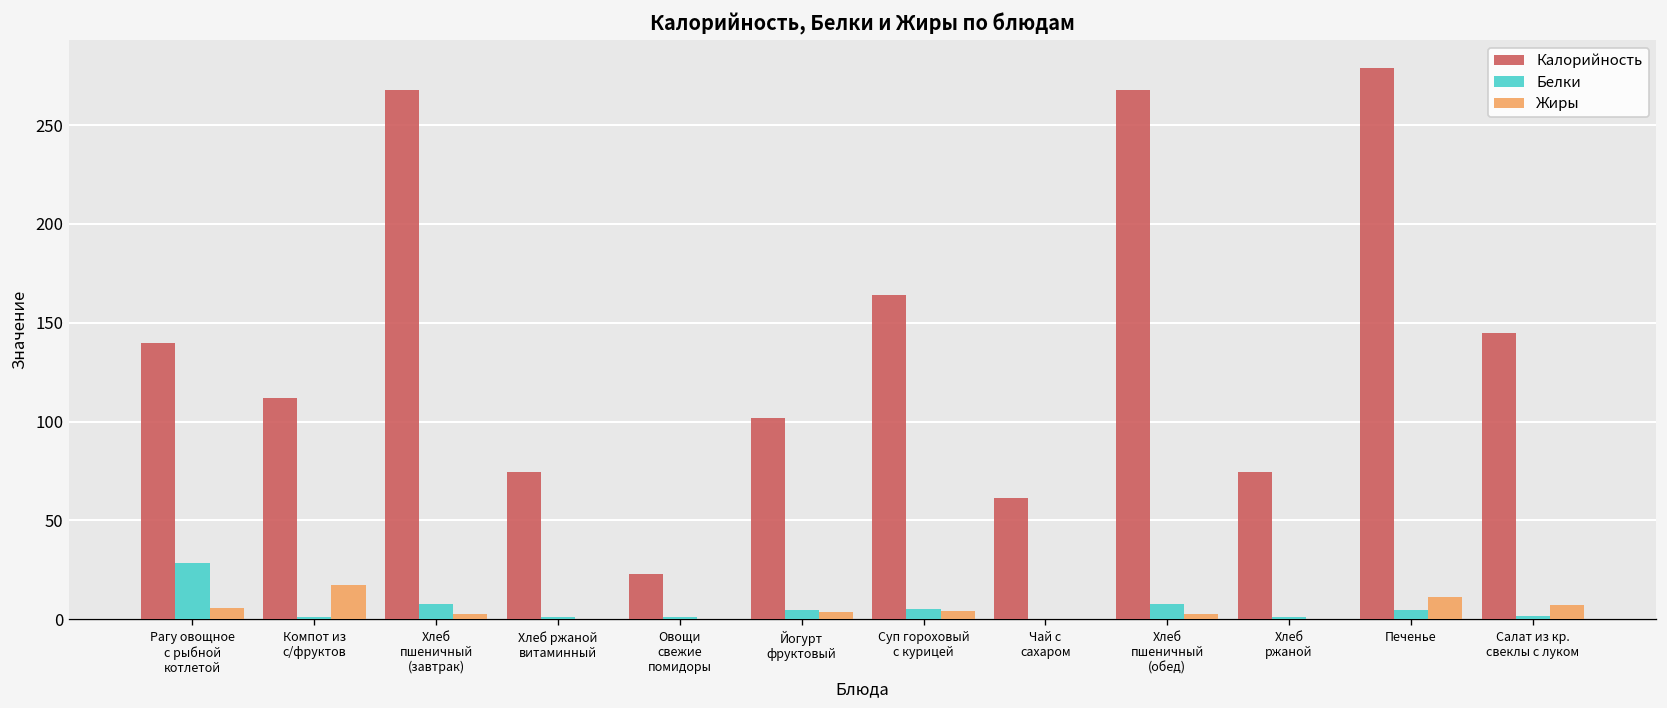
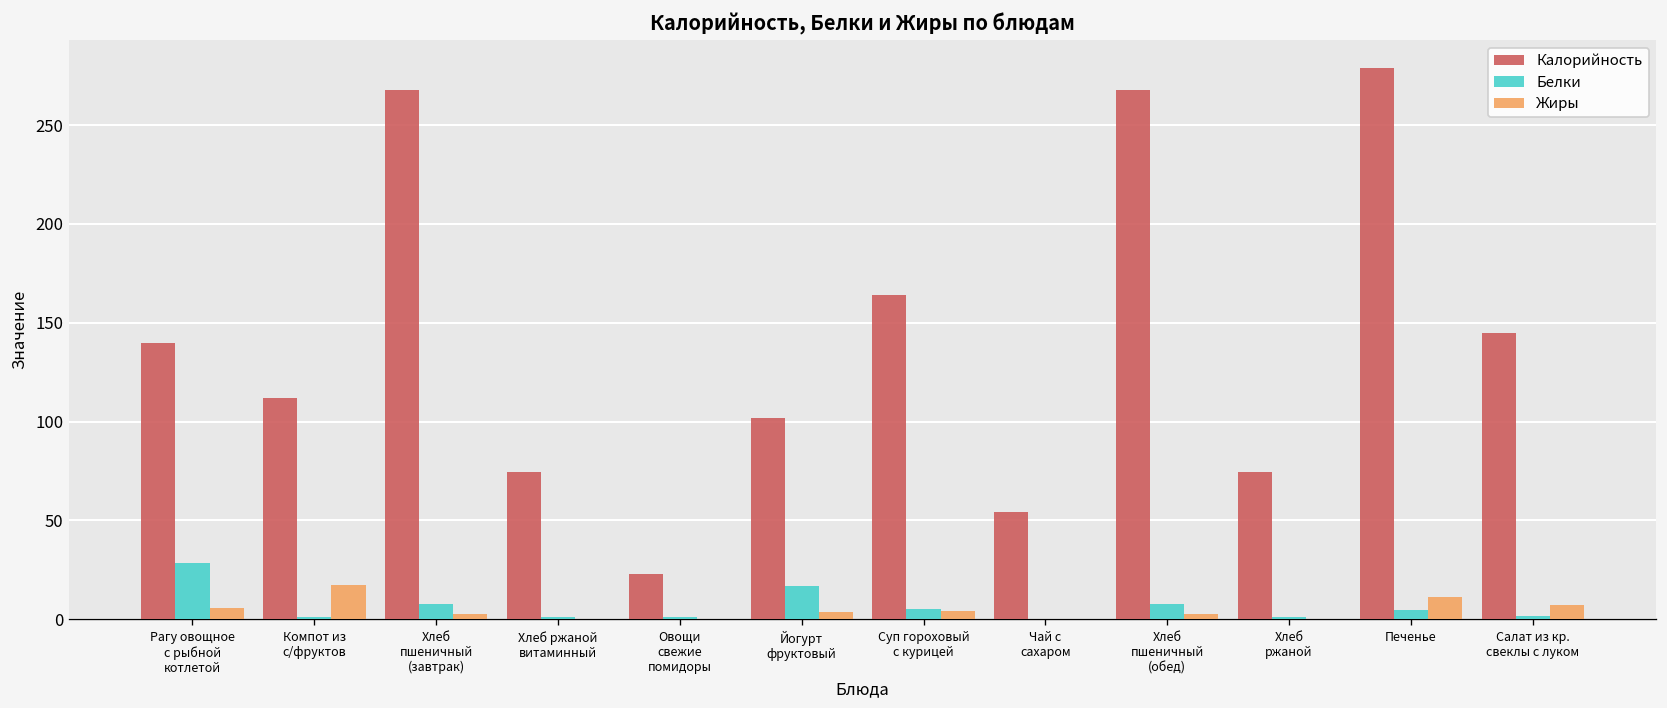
Белки, Йогурт фруктовый: 5 -> 17
Калорийность, Чай с сахаром: 62 -> 54
